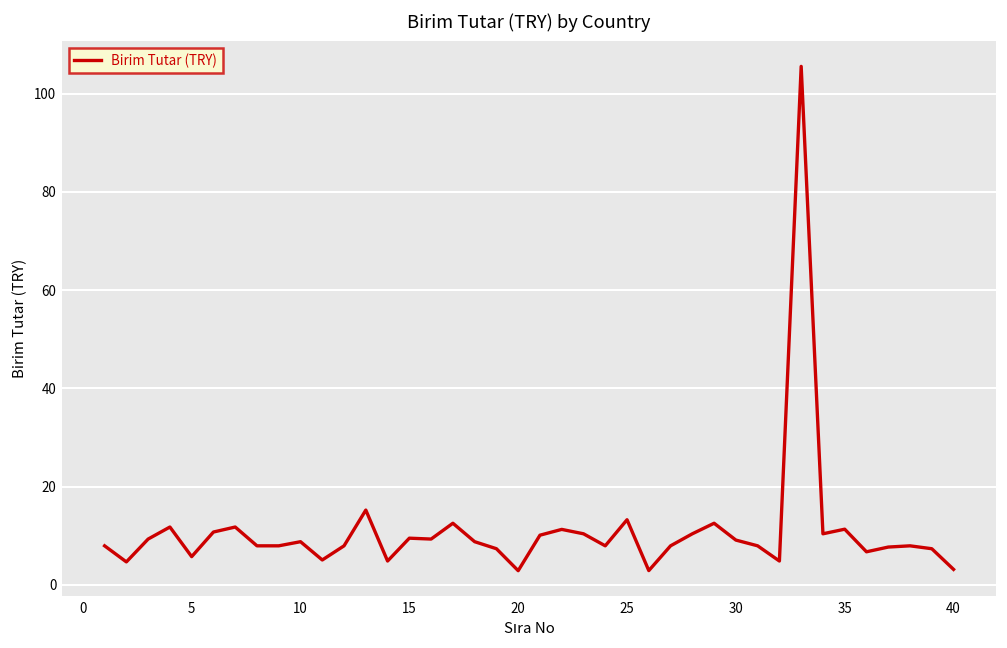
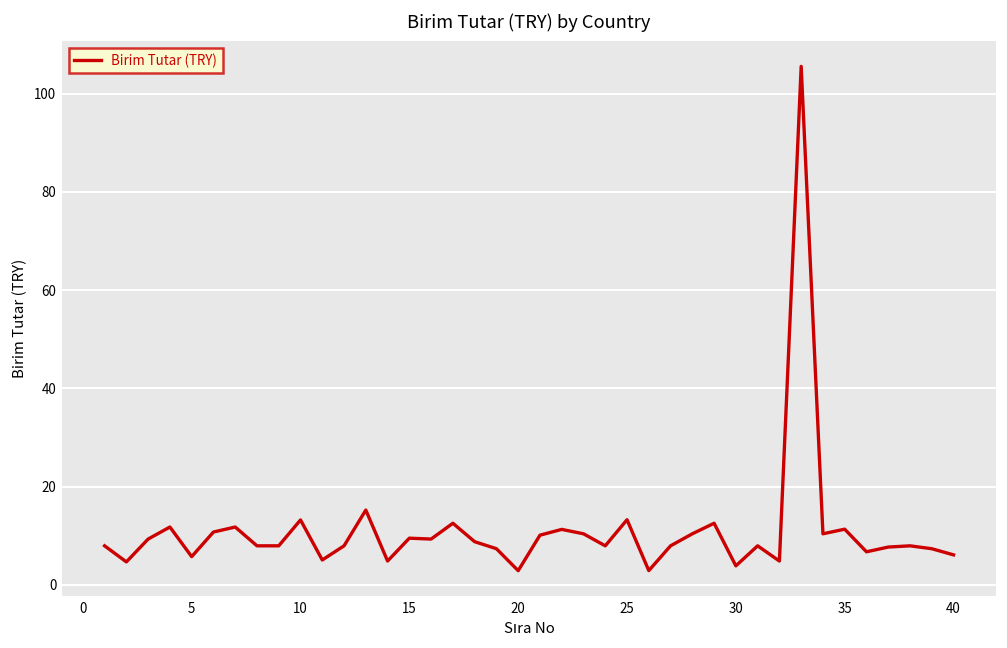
10: 9 -> 13
30: 9 -> 4
40: 3 -> 6
